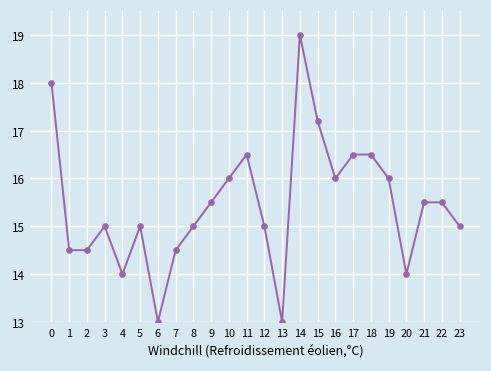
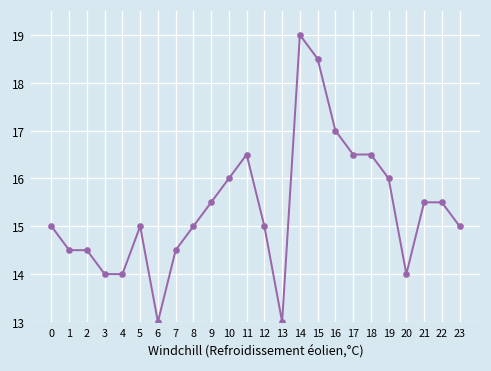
0: 18 -> 15
3: 15 -> 14
15: 17.2 -> 18.5
16: 16 -> 17
